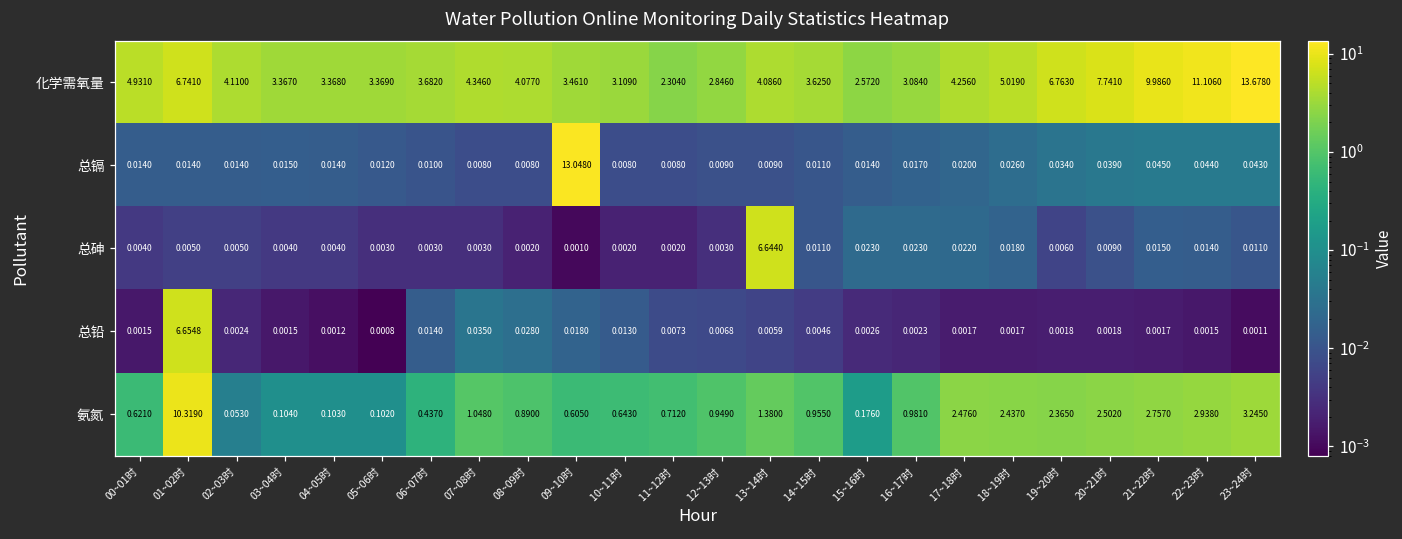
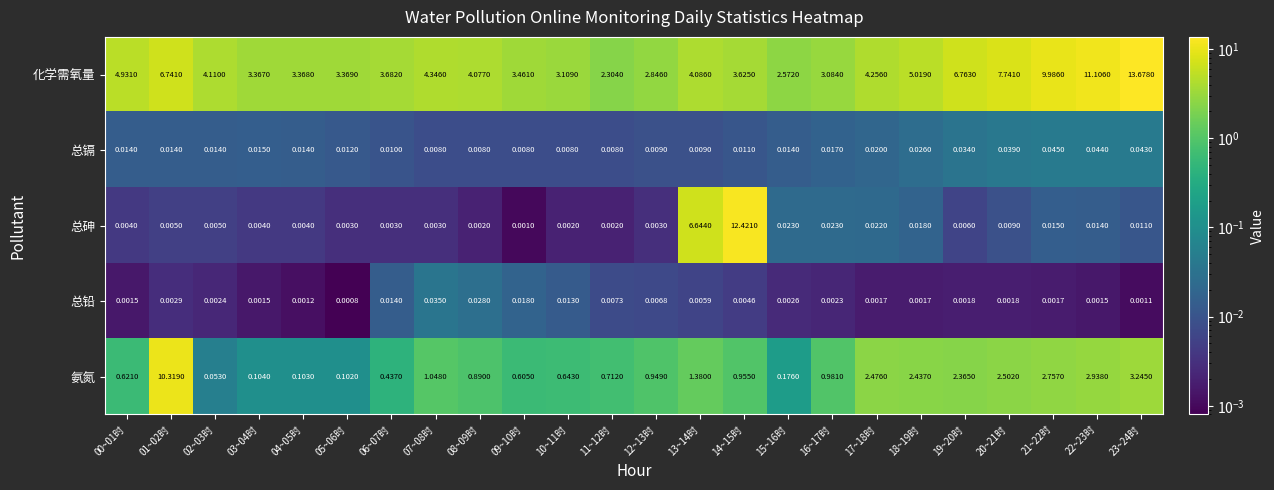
总镉, 09~10时: 13.0480 -> 0.0080
总砷, 14~15时: 0.0110 -> 12.4210
总铅, 01~02时: 6.6548 -> 0.0029
